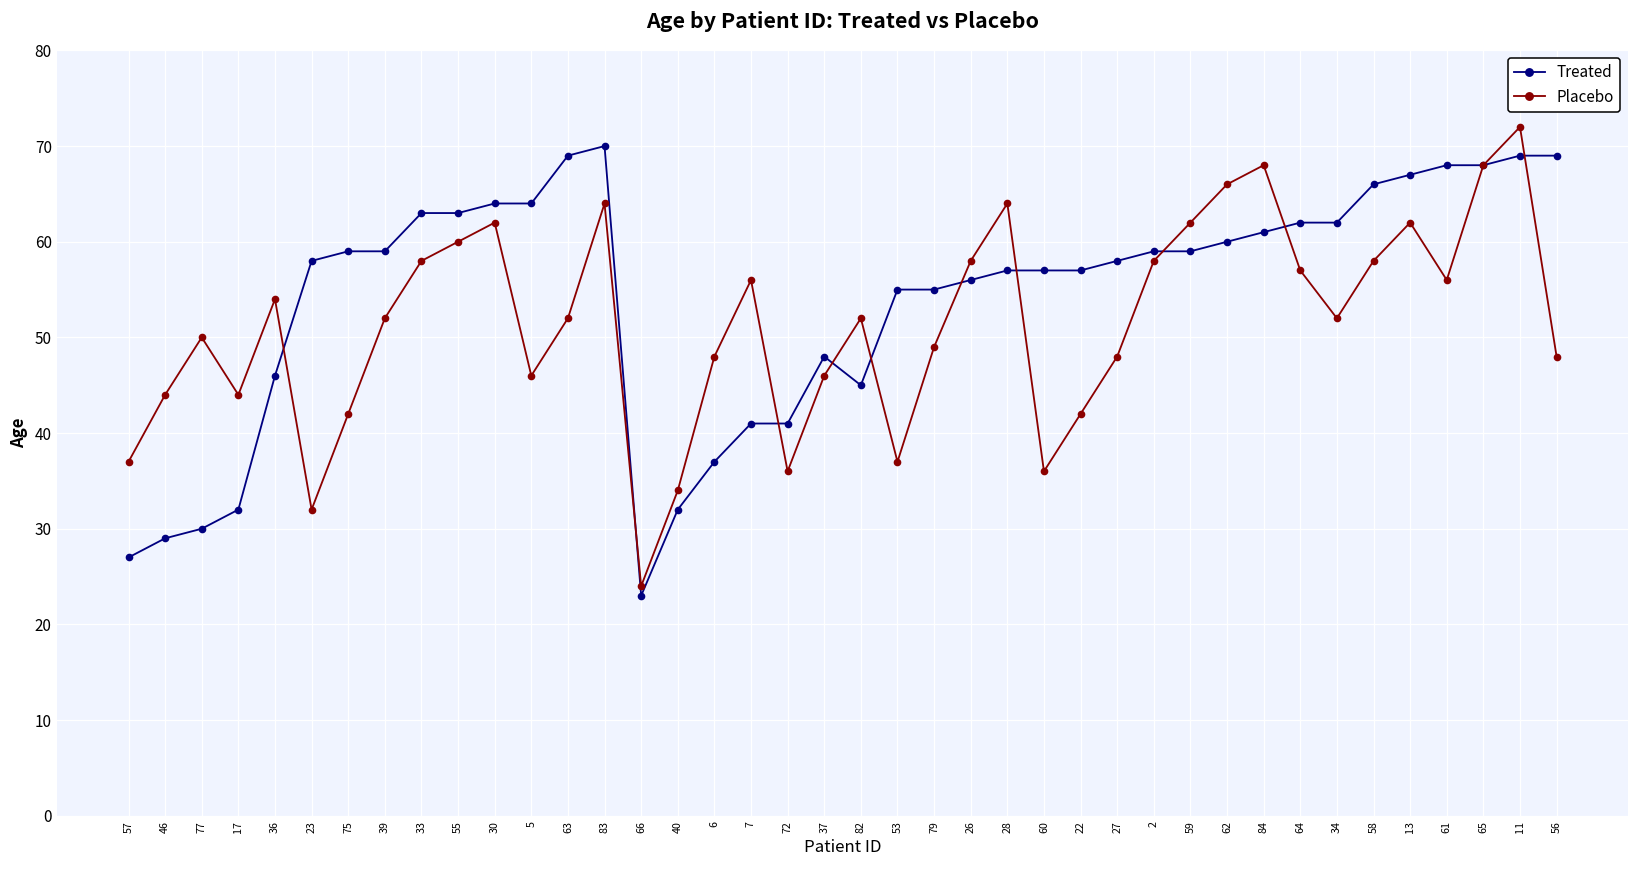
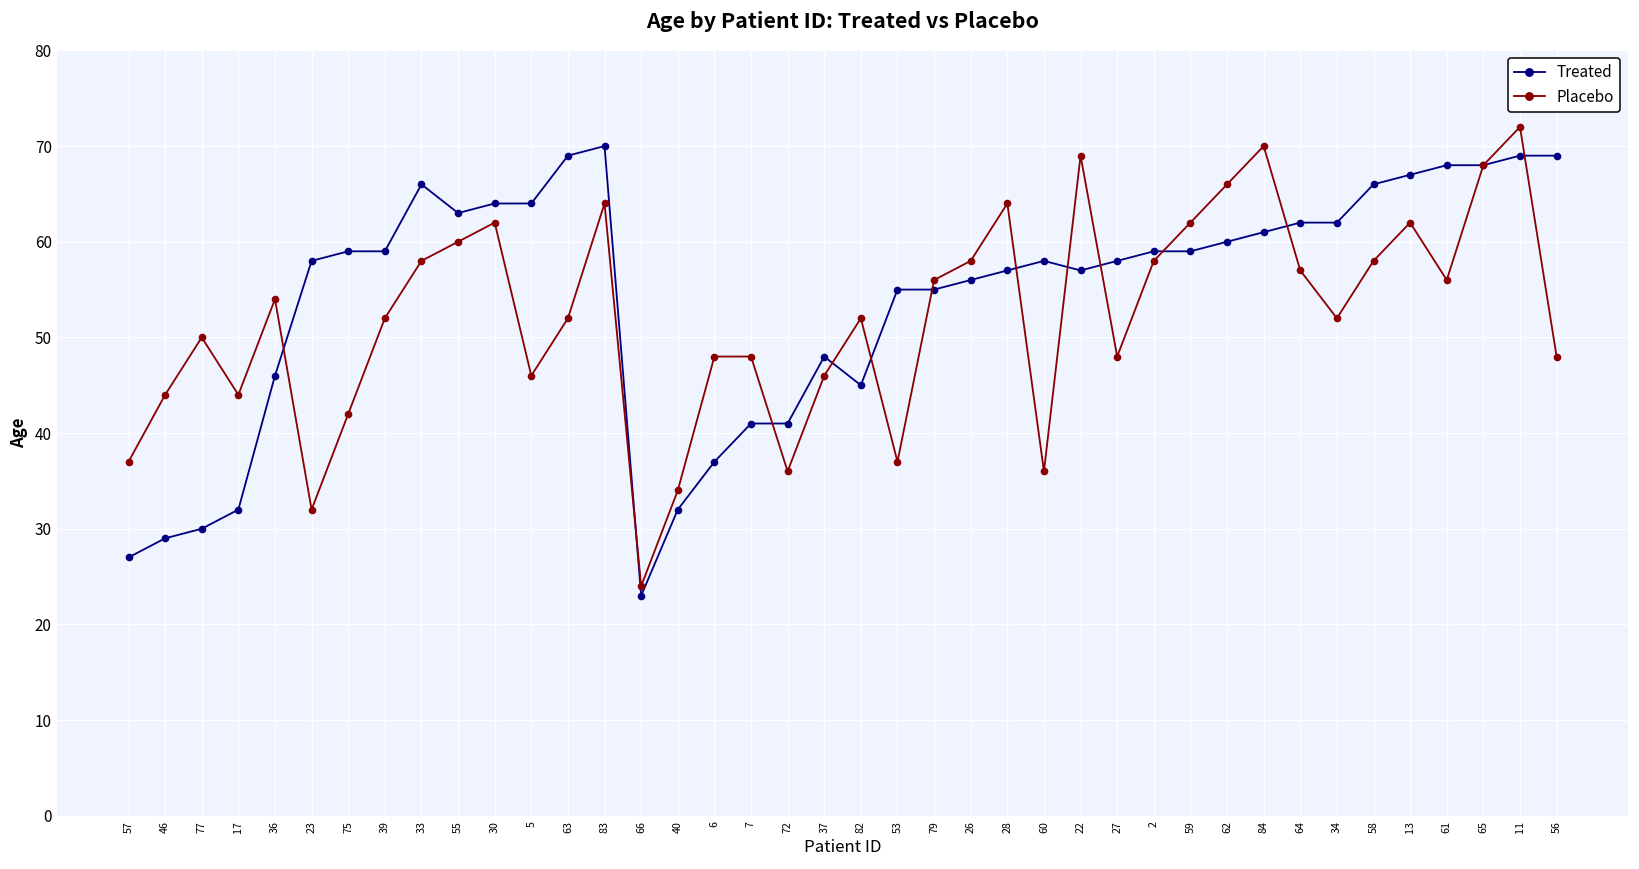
Treated, 33: 63 -> 66
Placebo, 7: 56 -> 48
Placebo, 79: 49 -> 56
Treated, 60: 57 -> 58
Placebo, 22: 42 -> 69
Placebo, 84: 68 -> 70
